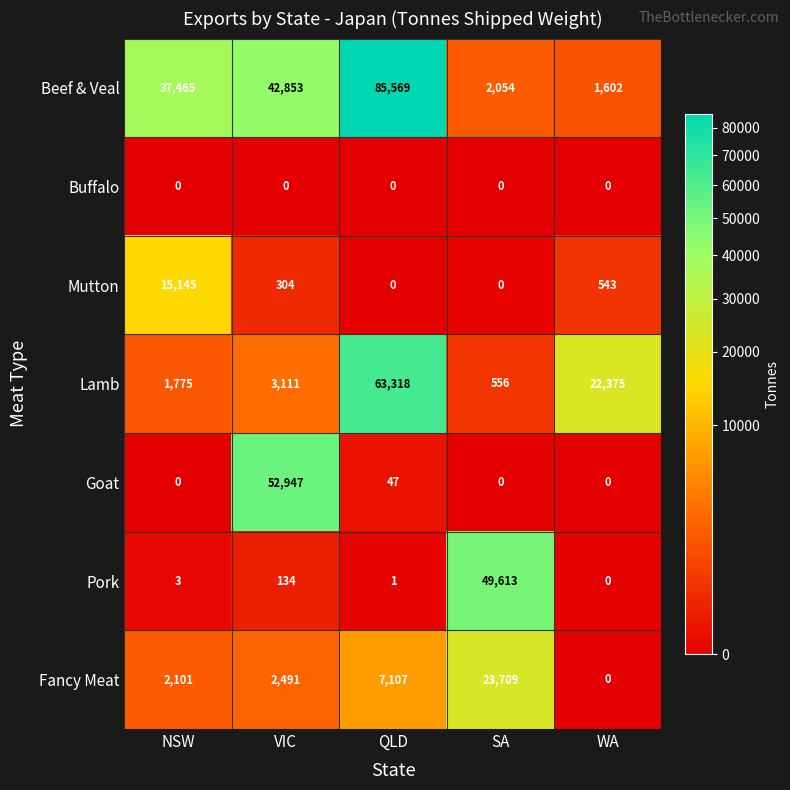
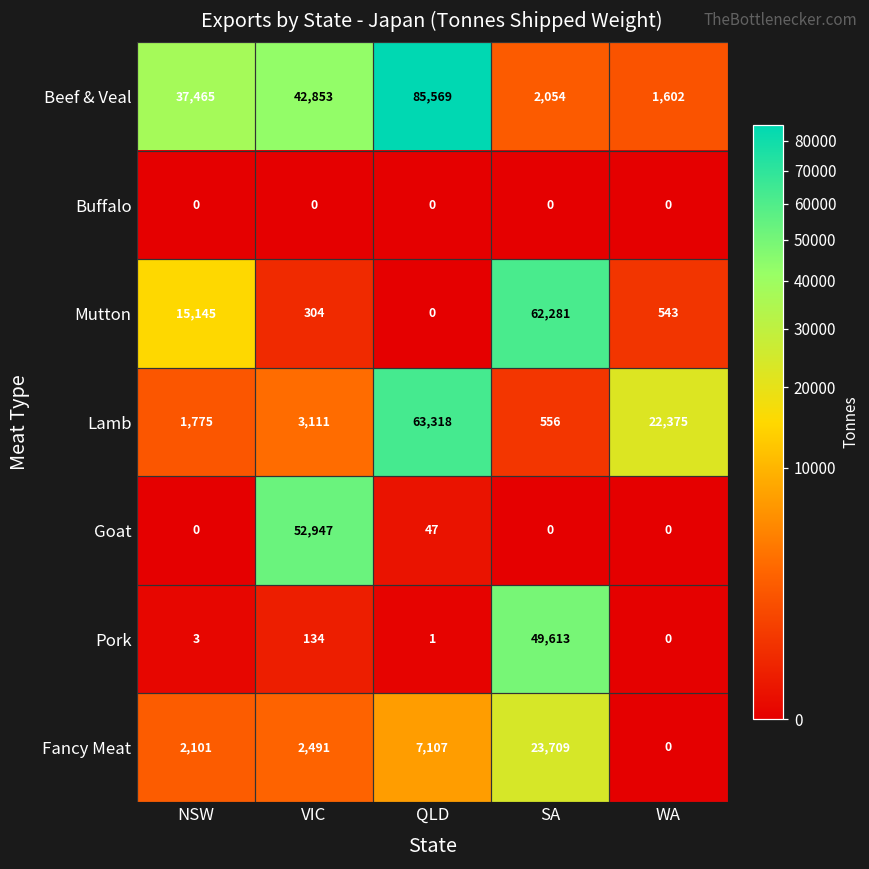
Mutton, SA: 0 -> 62,281
